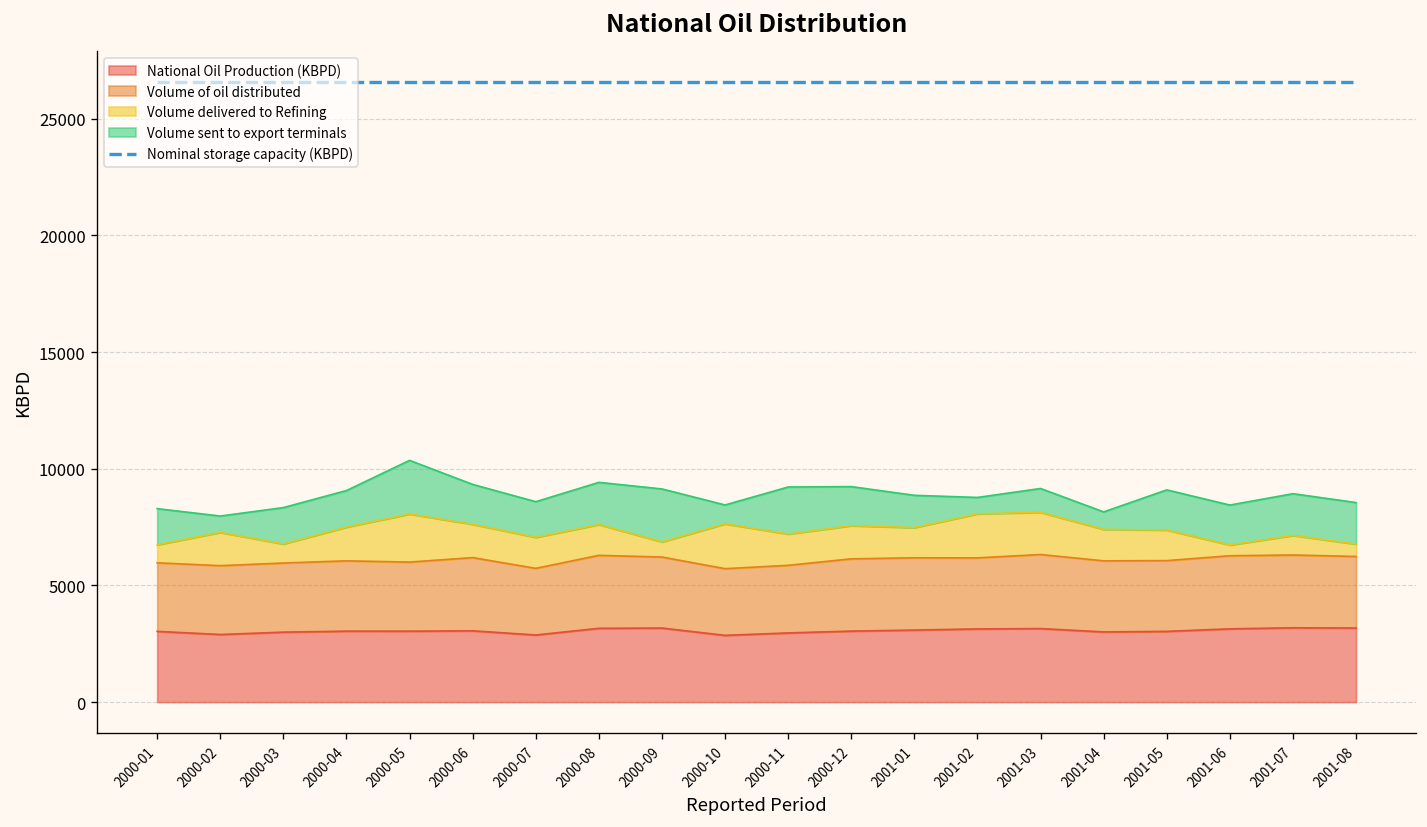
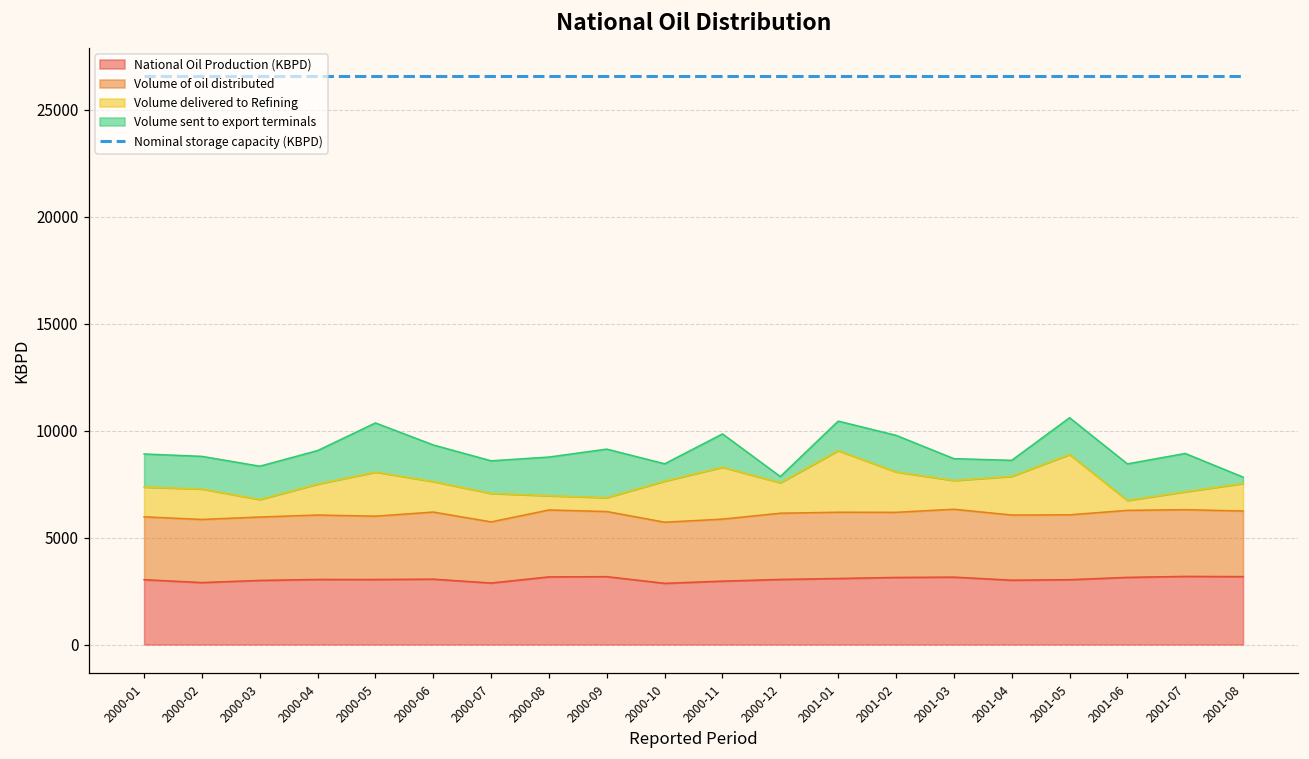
Volume delivered to Refining, 2000-01: 800 -> 1400
Volume sent to export terminals, 2000-02: 700 -> 1500
Volume delivered to Refining, 2000-08: 1300 -> 700
Volume delivered to Refining, 2000-11: 1300 -> 2400
Volume sent to export terminals, 2000-11: 2000 -> 1600
Volume sent to export terminals, 2000-12: 1700 -> 300
Volume delivered to Refining, 2001-01: 1300 -> 2900
Volume sent to export terminals, 2001-02: 700 -> 1700
Volume delivered to Refining, 2001-03: 1800 -> 1300
Volume delivered to Refining, 2001-04: 1300 -> 1800
Volume delivered to Refining, 2001-05: 1300 -> 2800
Volume delivered to Refining, 2001-08: 500 -> 1300
Volume sent to export terminals, 2001-08: 1800 -> 300
